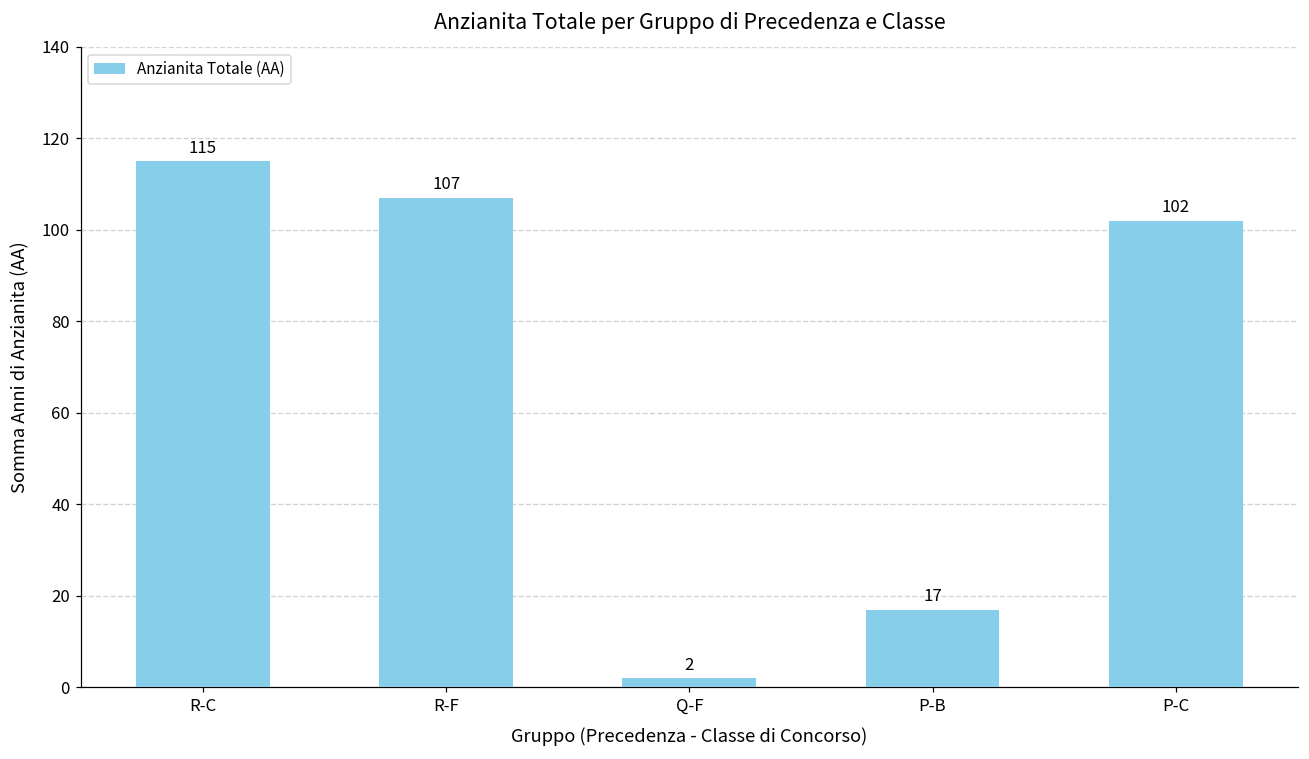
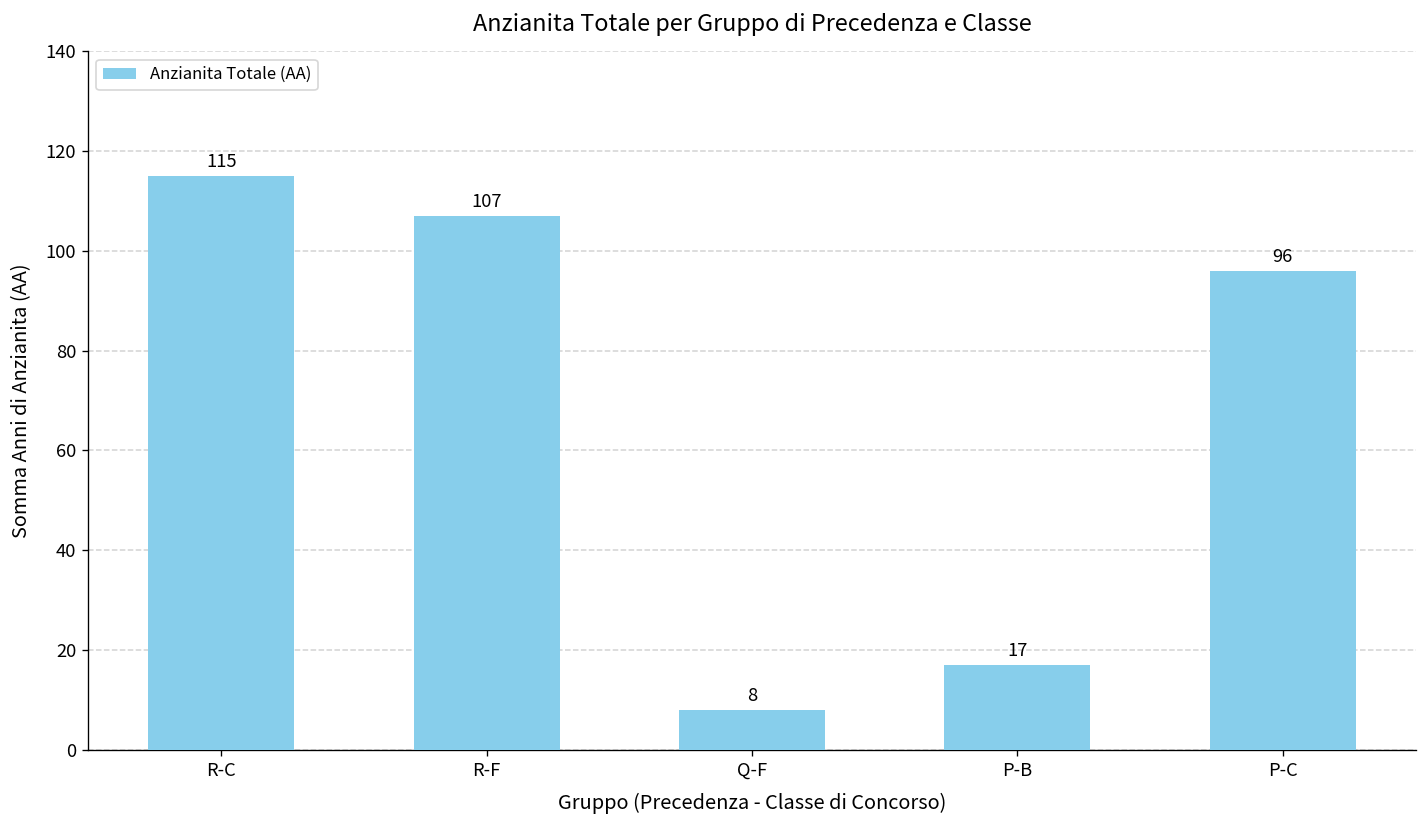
Q-F: 2 -> 8
P-C: 102 -> 96
